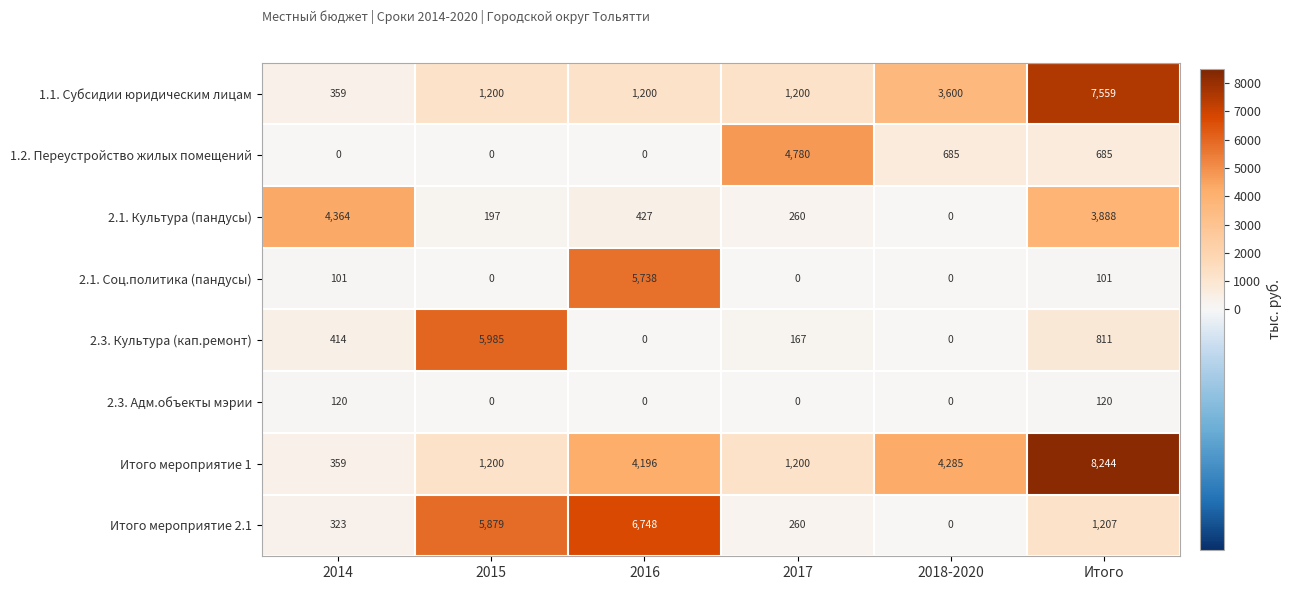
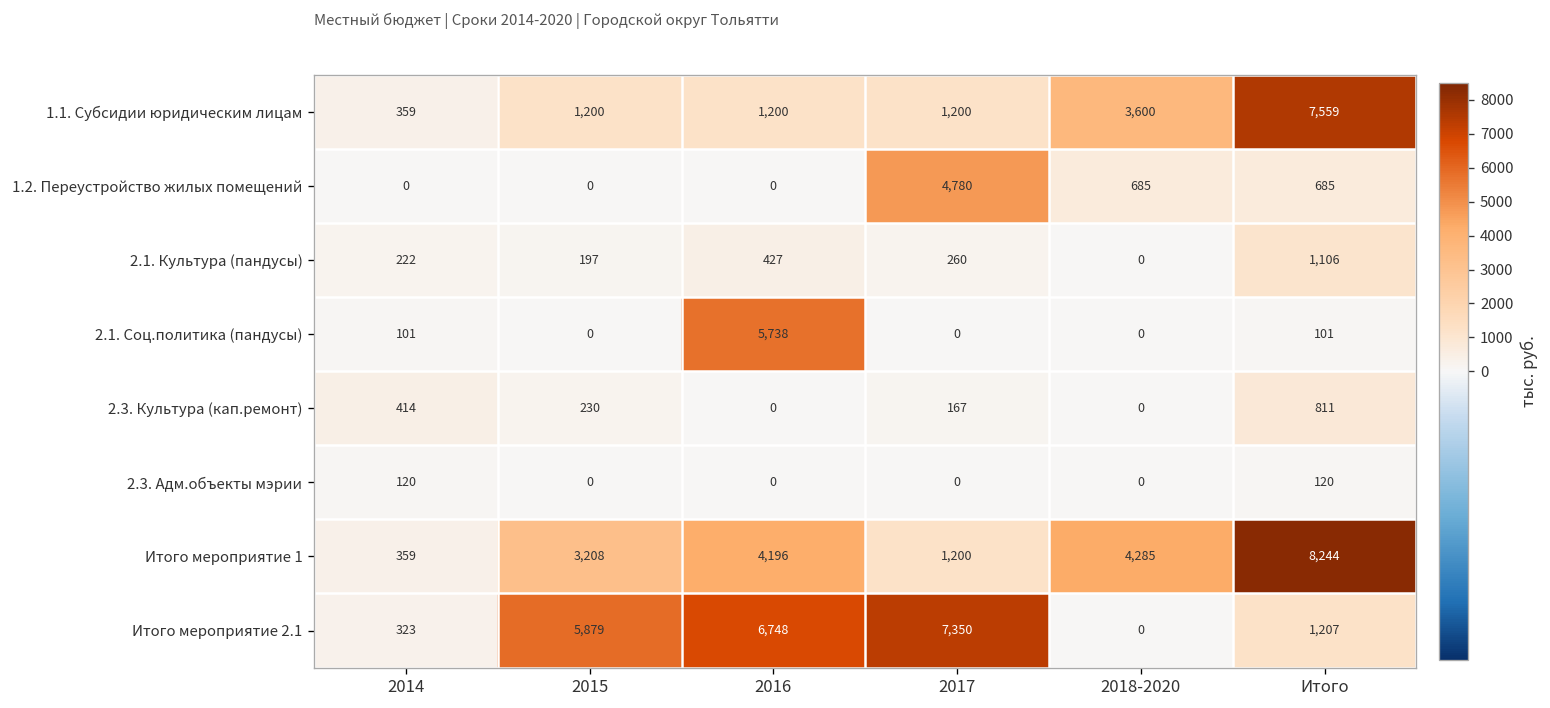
2.1. Культура (пандусы), 2014: 4,364 -> 222
2.1. Культура (пандусы), Итого: 3,888 -> 1,106
2.3. Культура (кап.ремонт), 2015: 5,985 -> 230
Итого мероприятие 1, 2015: 1,200 -> 3,208
Итого мероприятие 2.1, 2017: 260 -> 7,350
